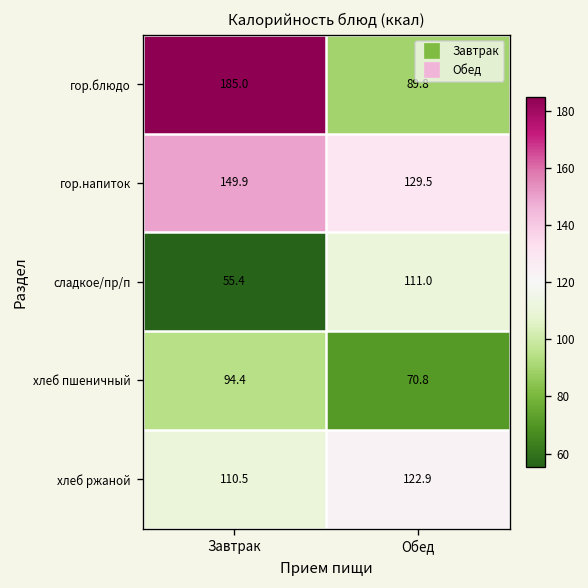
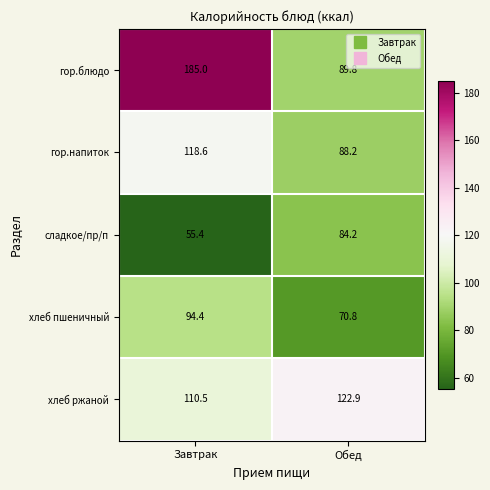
гор.напиток, Завтрак: 149.9 -> 118.6
гор.напиток, Обед: 129.5 -> 88.2
сладкое/пр/п, Обед: 111.0 -> 84.2
